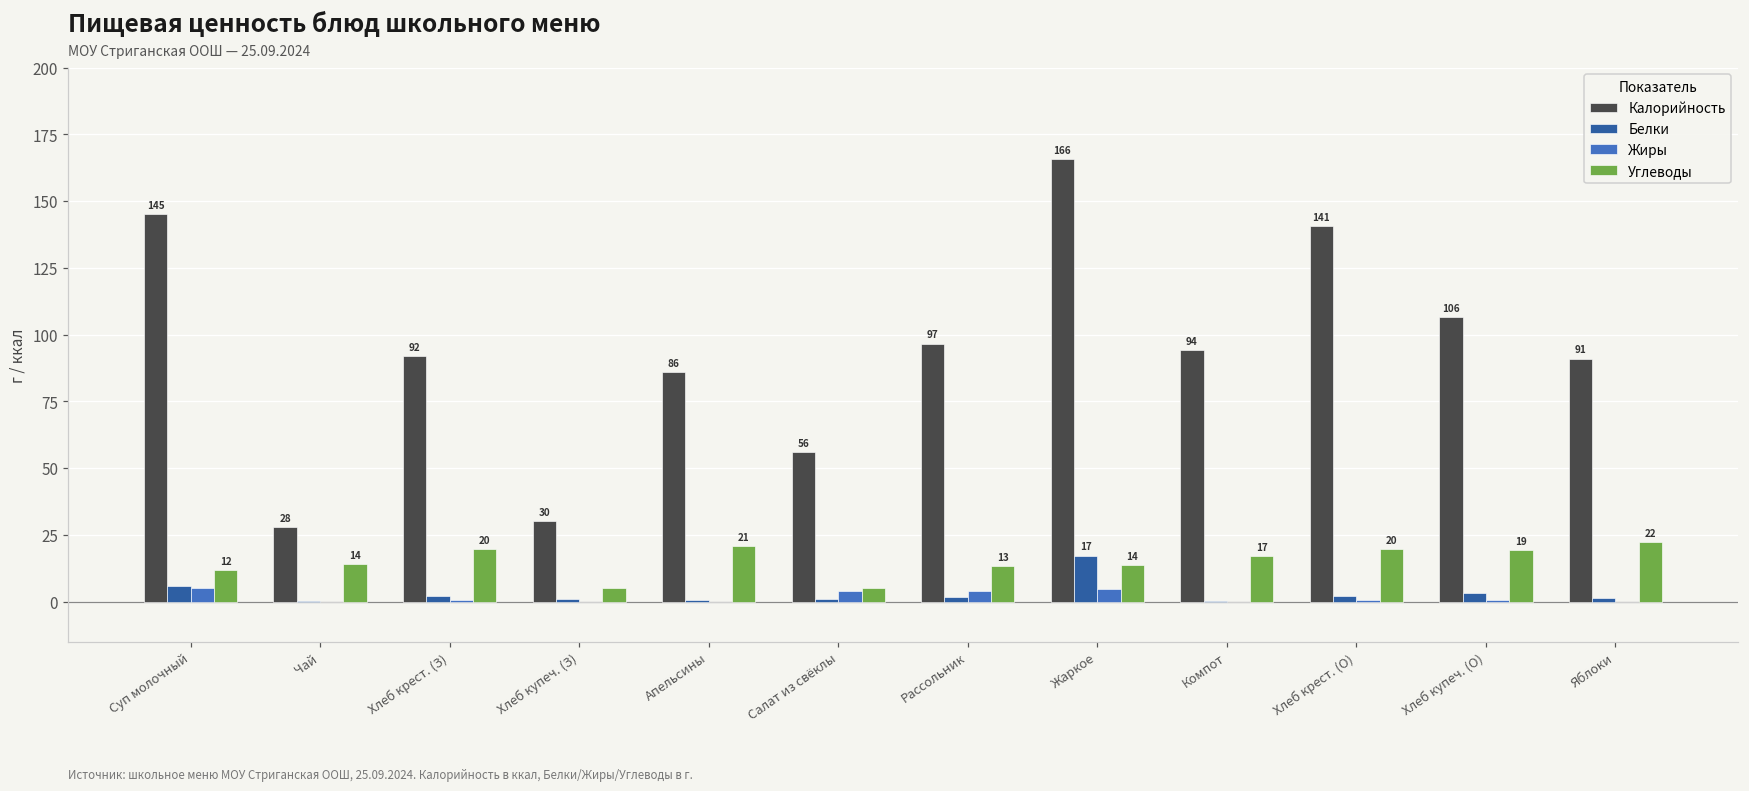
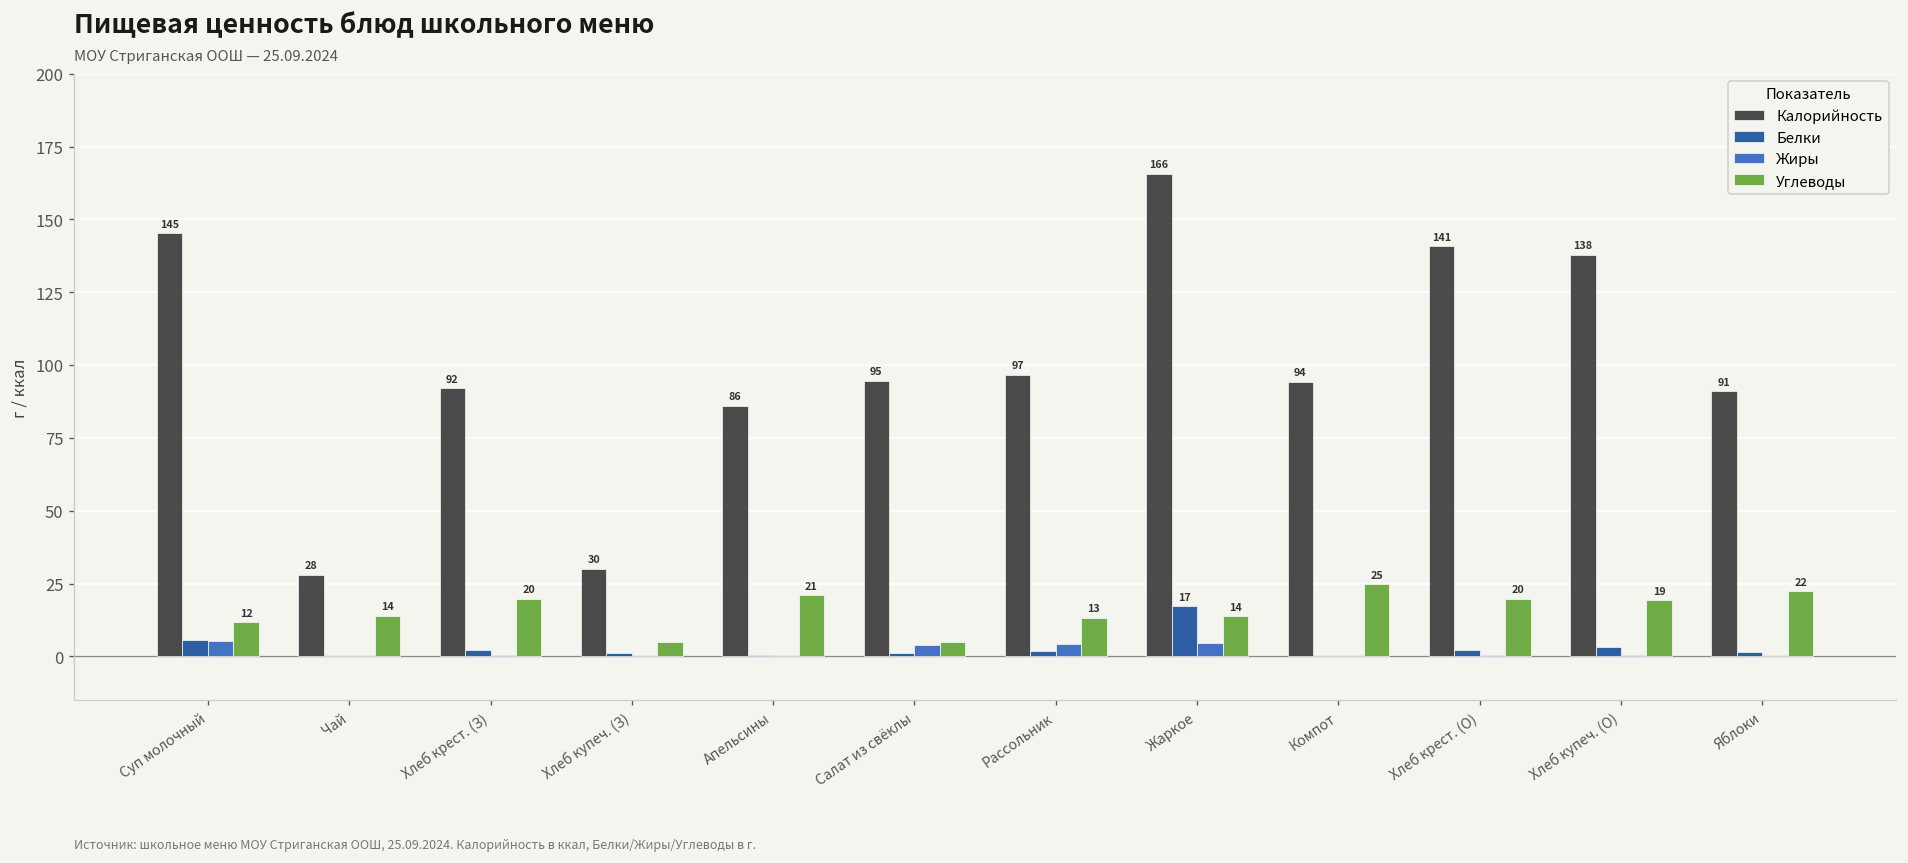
Калорийность, Салат из свёклы: 56 -> 95
Углеводы, Компот: 17 -> 25
Калорийность, Хлеб купеч. (О): 106 -> 138
